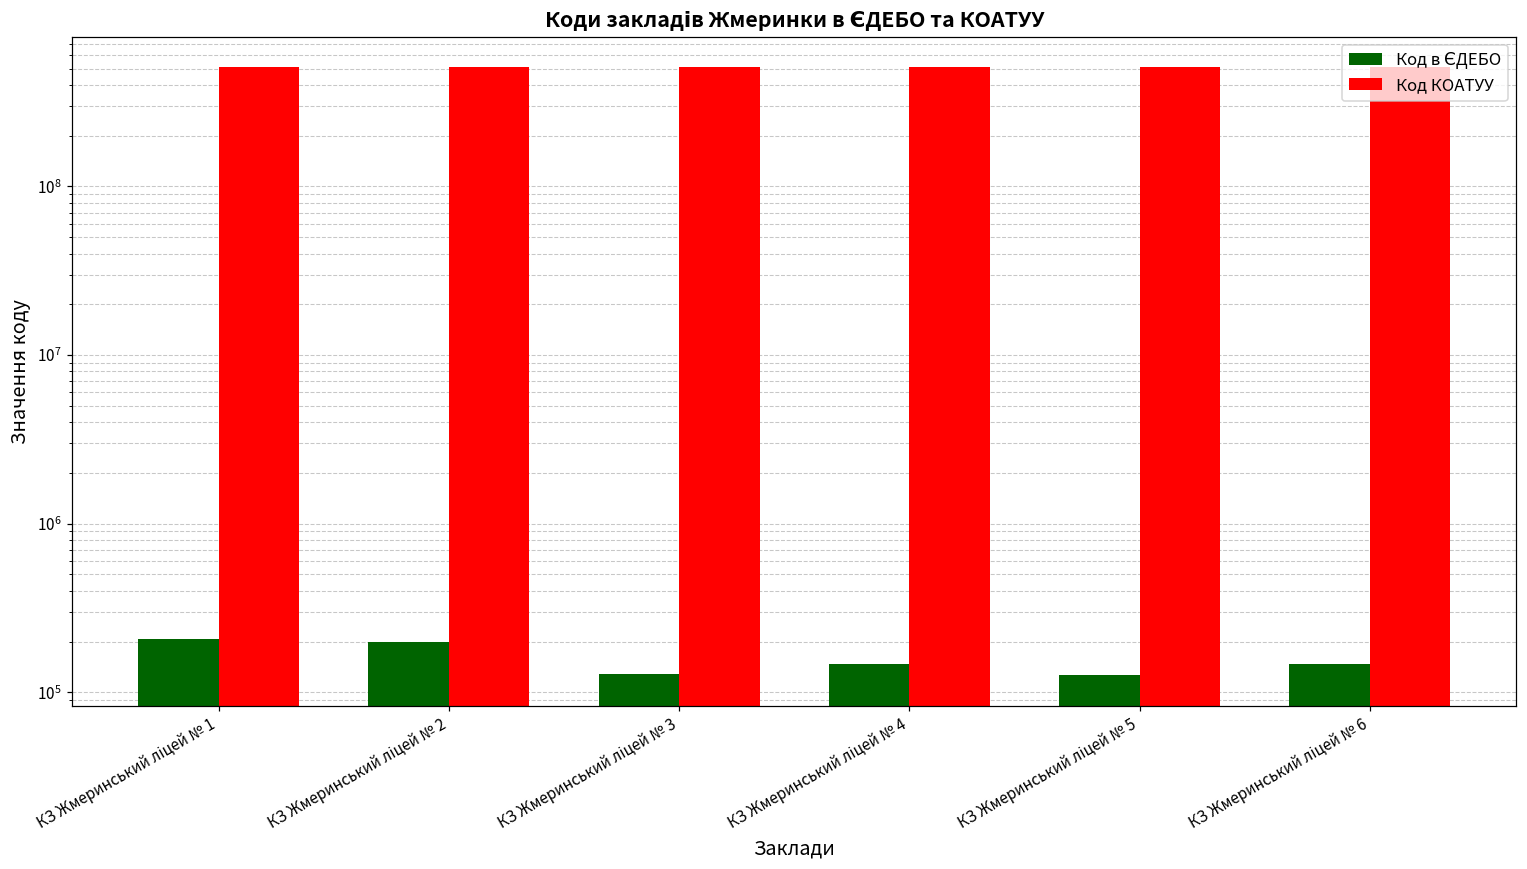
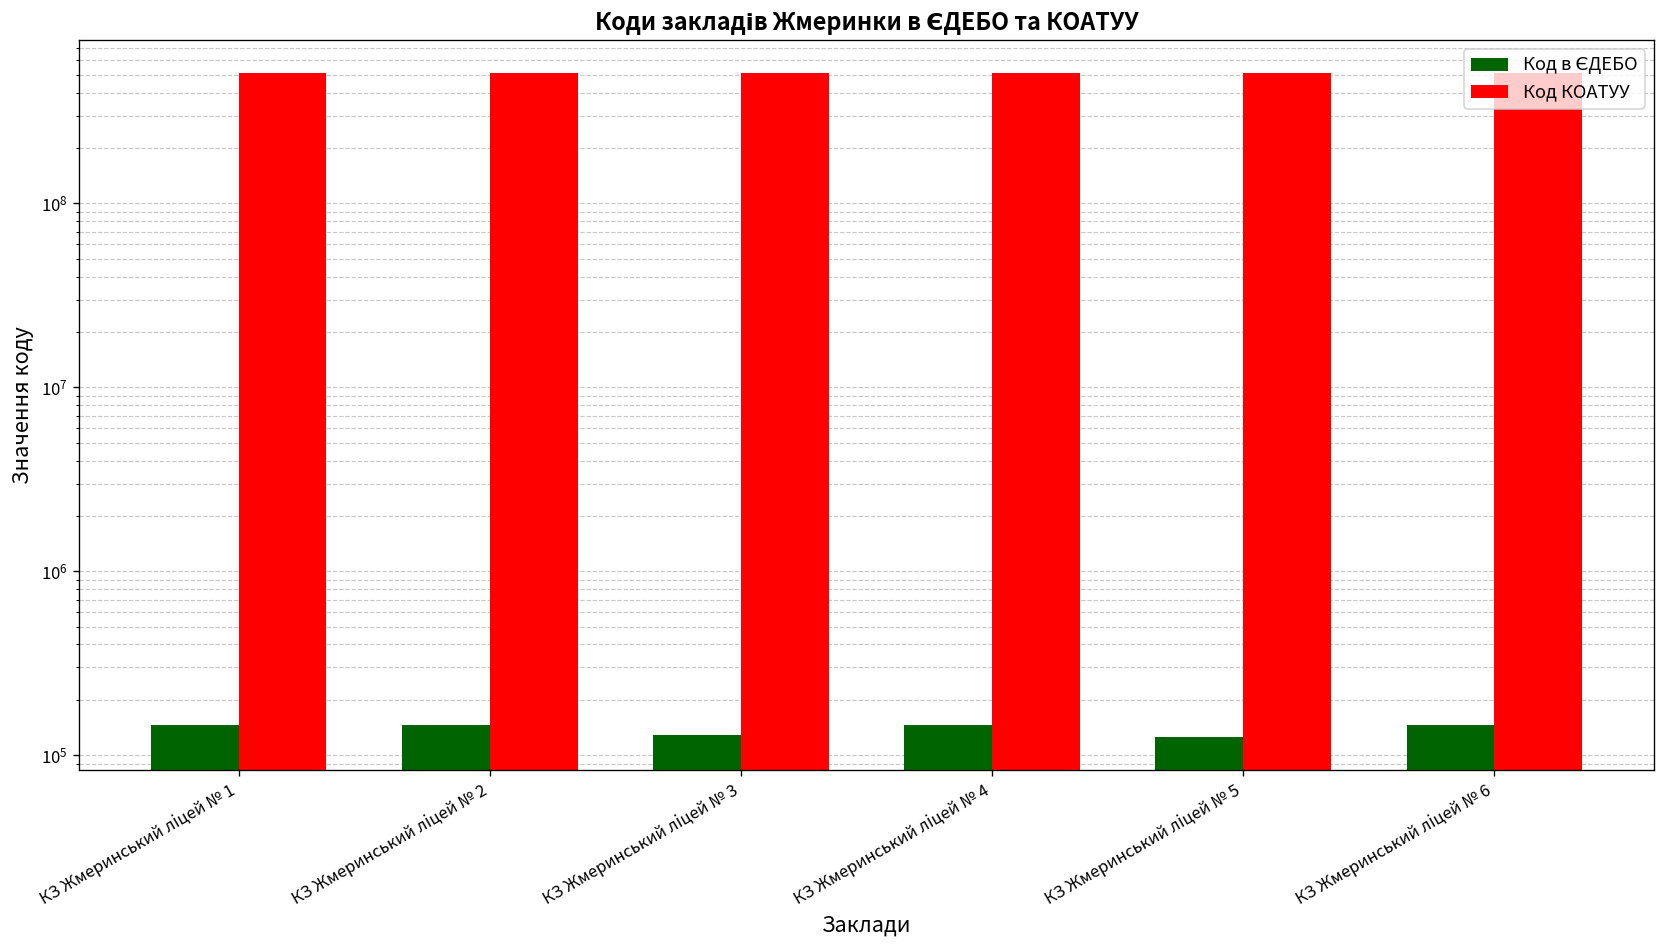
Код в ЄДЕБО, КЗ Жмеринський ліцей № 1: 210000 -> 150000
Код в ЄДЕБО, КЗ Жмеринський ліцей № 2: 200000 -> 150000
